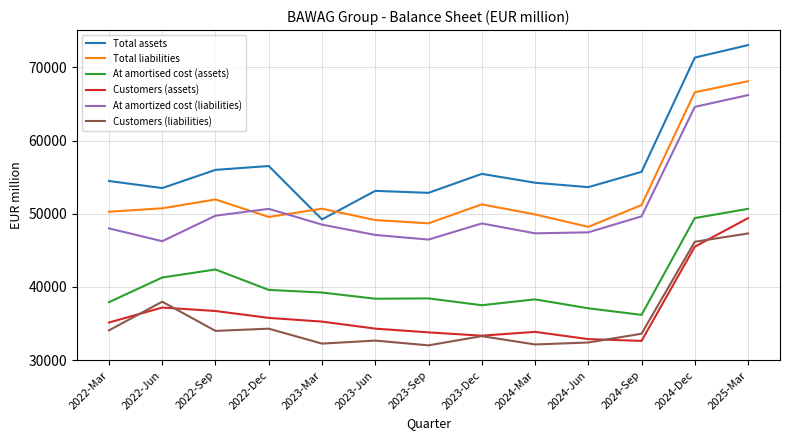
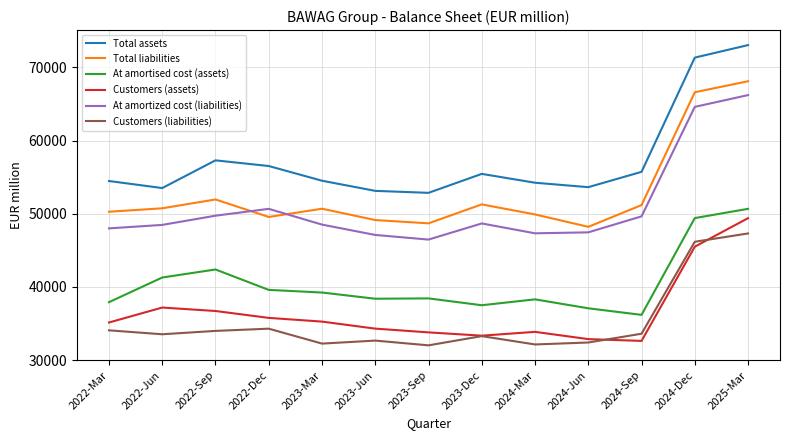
At amortized cost (liabilities), 2022-Jun: 46000 -> 48000
Customers (liabilities), 2022-Jun: 38000 -> 34000
Total assets, 2022-Sep: 56000 -> 57000
Total assets, 2023-Mar: 49000 -> 55000
